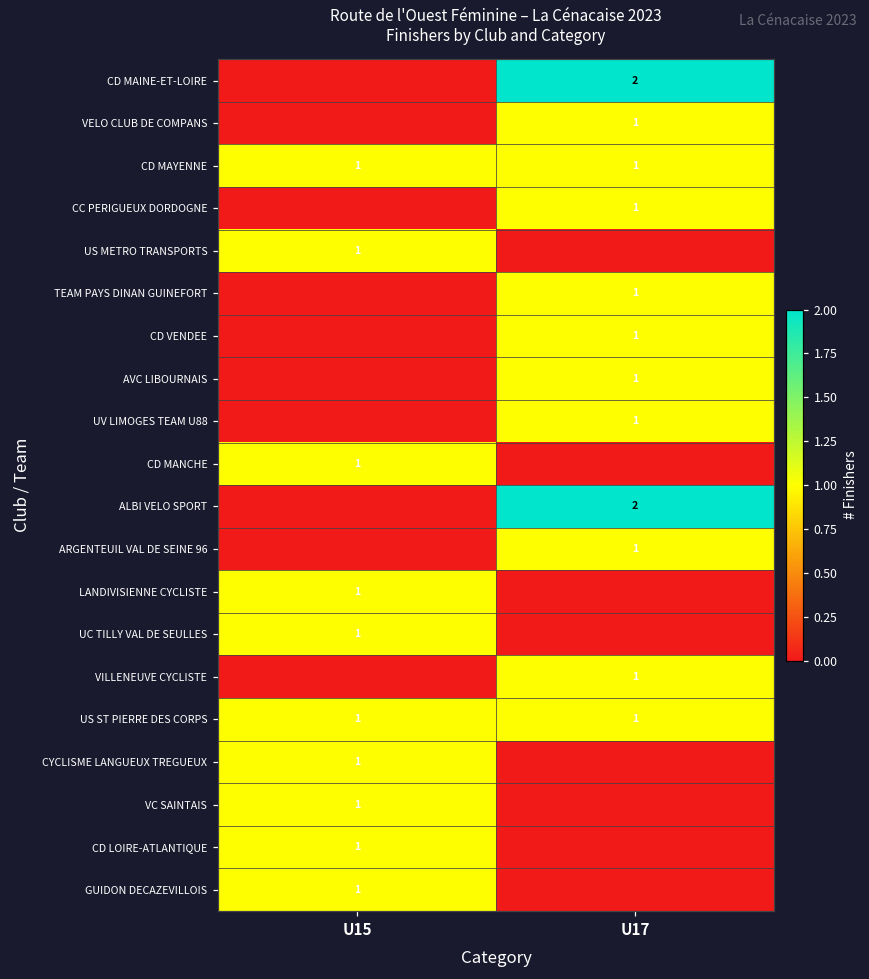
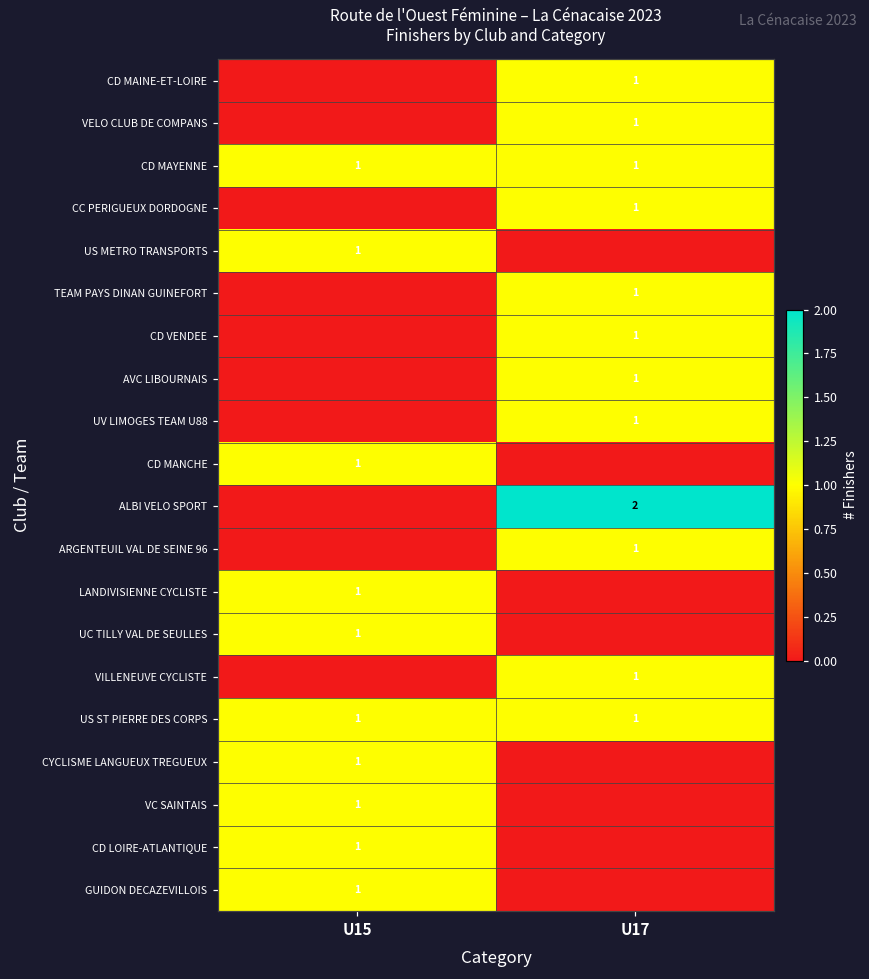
CD MAINE-ET-LOIRE, U17: 2 -> 1
